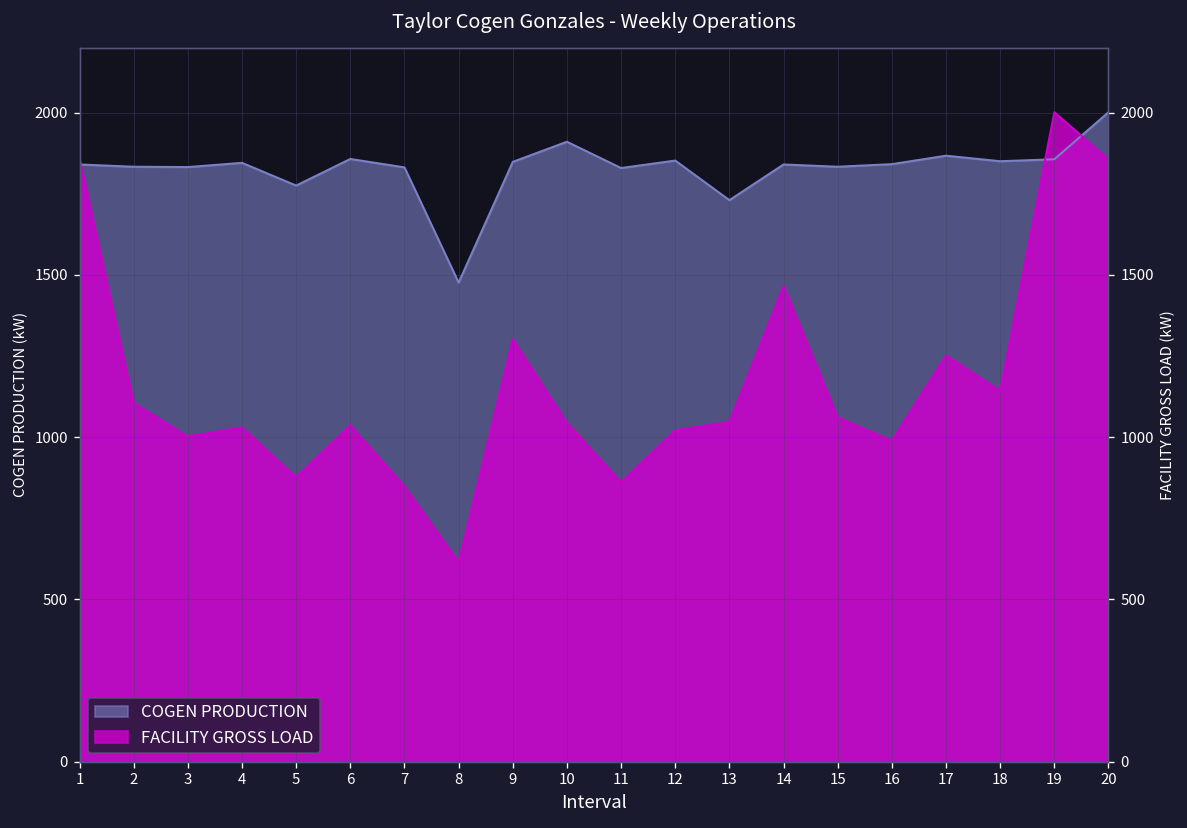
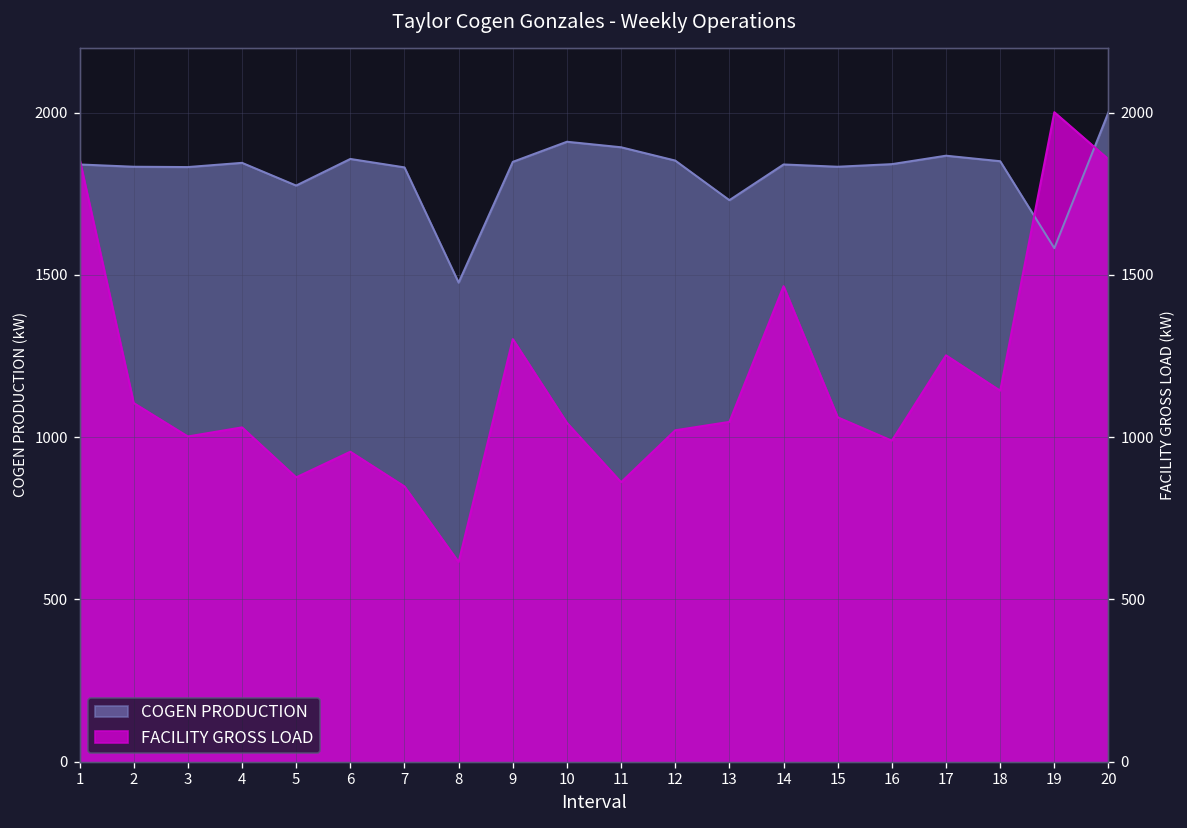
FACILITY GROSS LOAD, 6: 1040 -> 960
COGEN PRODUCTION, 11: 1830 -> 1890
COGEN PRODUCTION, 19: 1860 -> 1580
